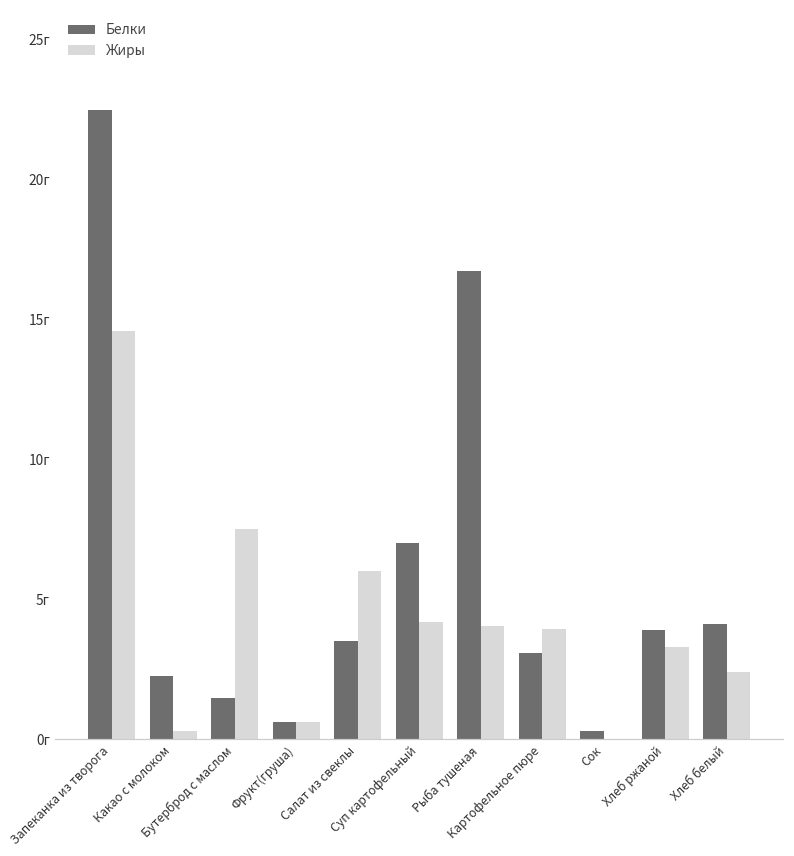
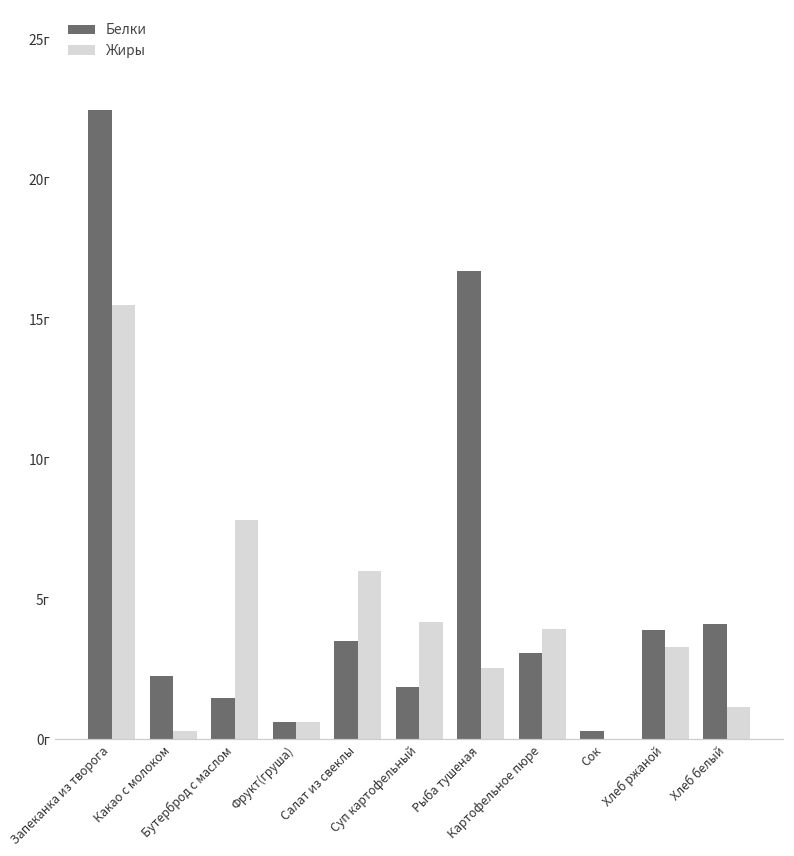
Жиры, Запеканка из творога: 14.6г -> 15.5г
Жиры, Бутерброд с маслом: 7.5г -> 7.8г
Белки, Суп картофельный: 7.0г -> 1.9г
Жиры, Рыба тушеная: 4.1г -> 2.6г
Жиры, Хлеб белый: 2.4г -> 1.1г
